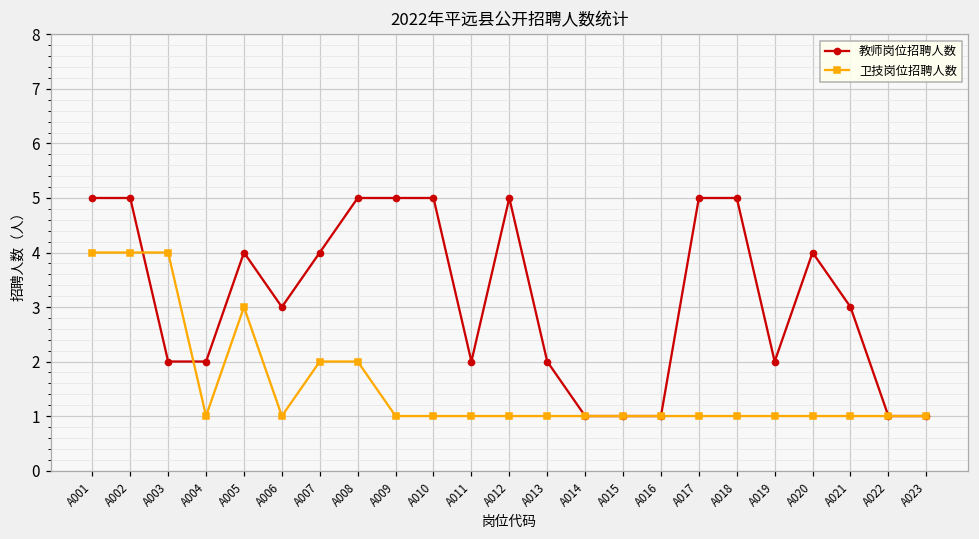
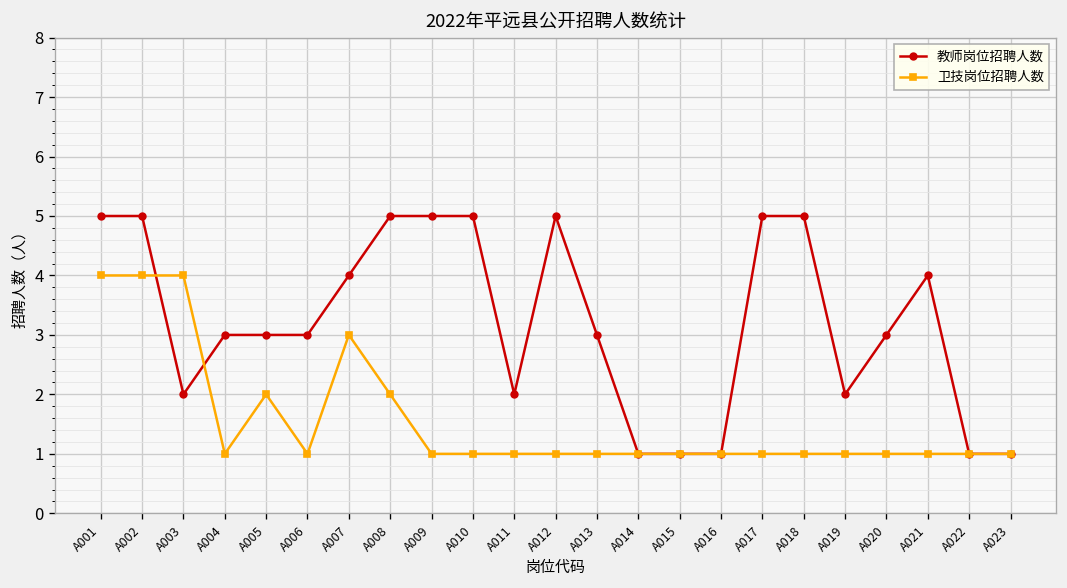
教师岗位招聘人数, A004: 2 -> 3
教师岗位招聘人数, A005: 4 -> 3
卫技岗位招聘人数, A005: 3 -> 2
卫技岗位招聘人数, A007: 2 -> 3
教师岗位招聘人数, A013: 2 -> 3
教师岗位招聘人数, A020: 4 -> 3
教师岗位招聘人数, A021: 3 -> 4
